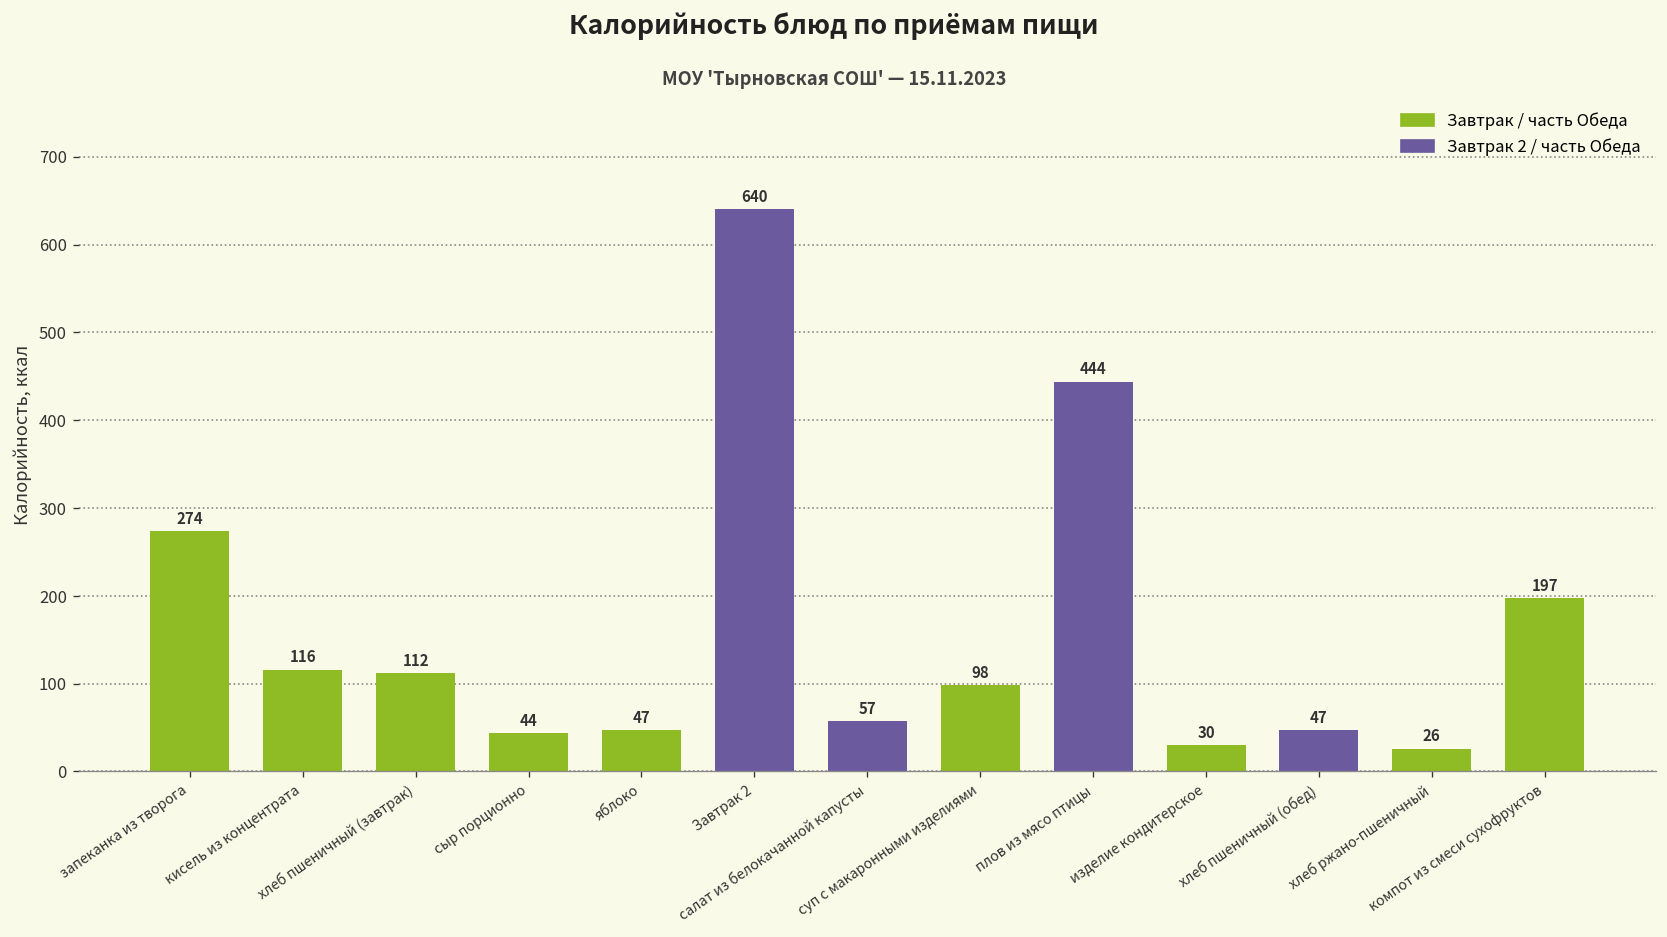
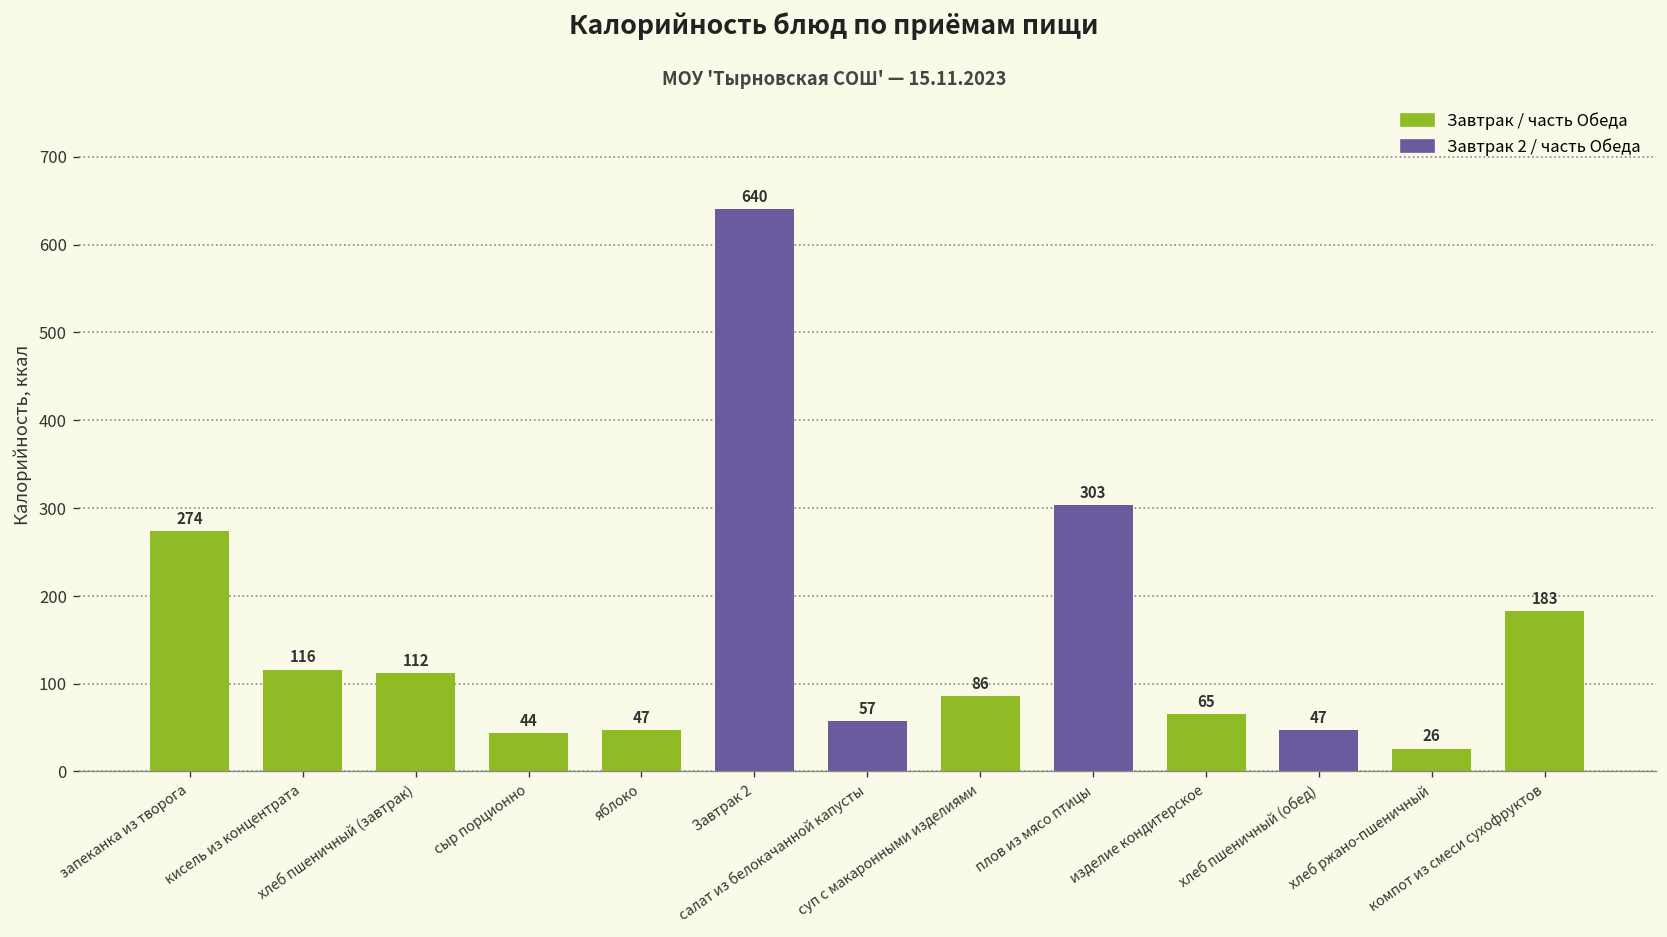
суп с макаронными изделиями: 98 -> 86
плов из мясо птицы: 444 -> 303
изделие кондитерское: 30 -> 65
компот из смеси сухофруктов: 197 -> 183
